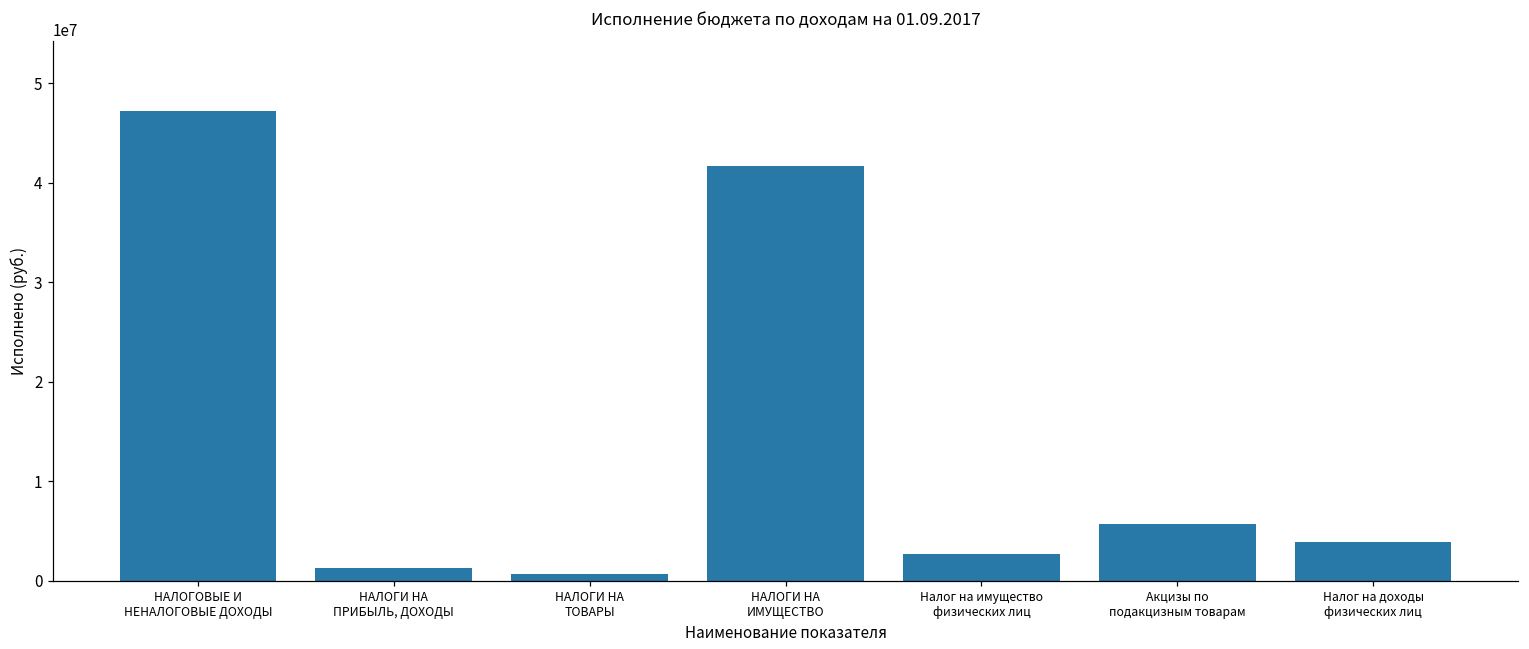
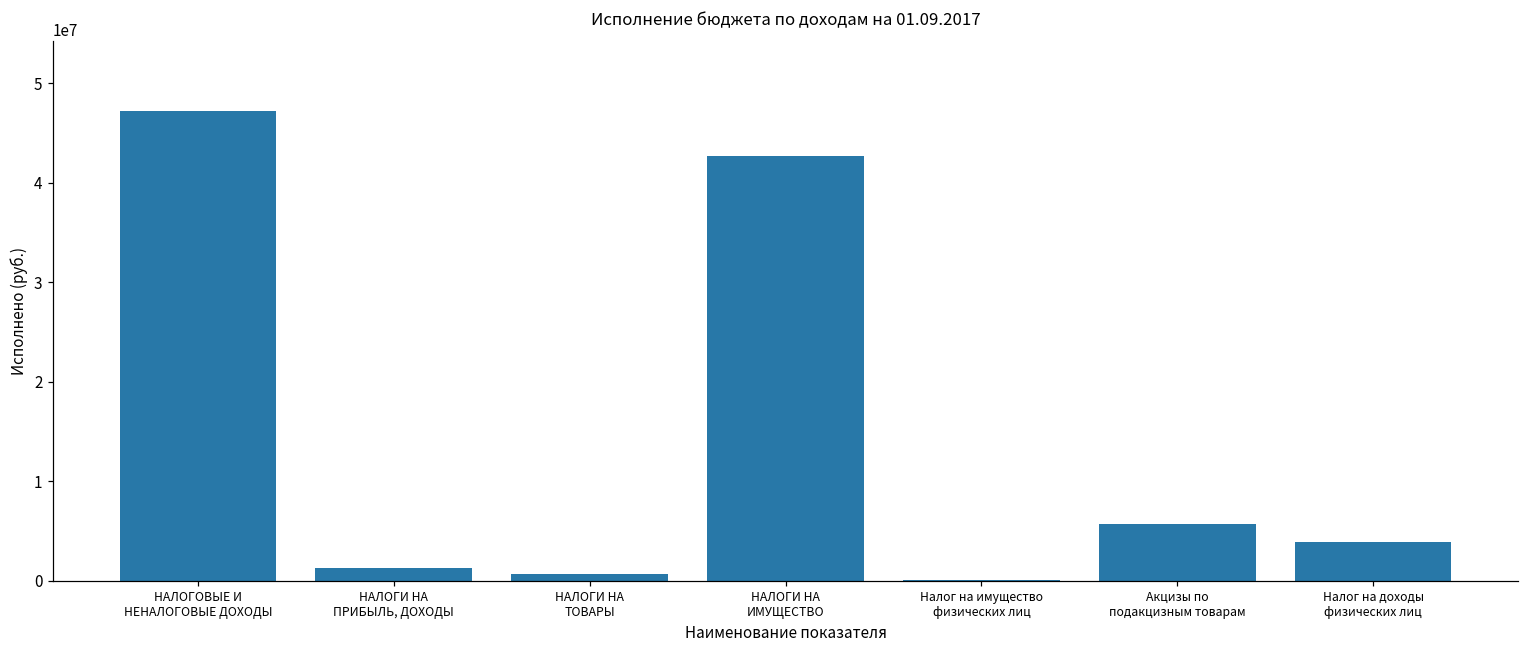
НАЛОГИ НА ИМУЩЕСТВО: 42000000 -> 43000000
Налог на имущество физических лиц: 3000000 -> 0
